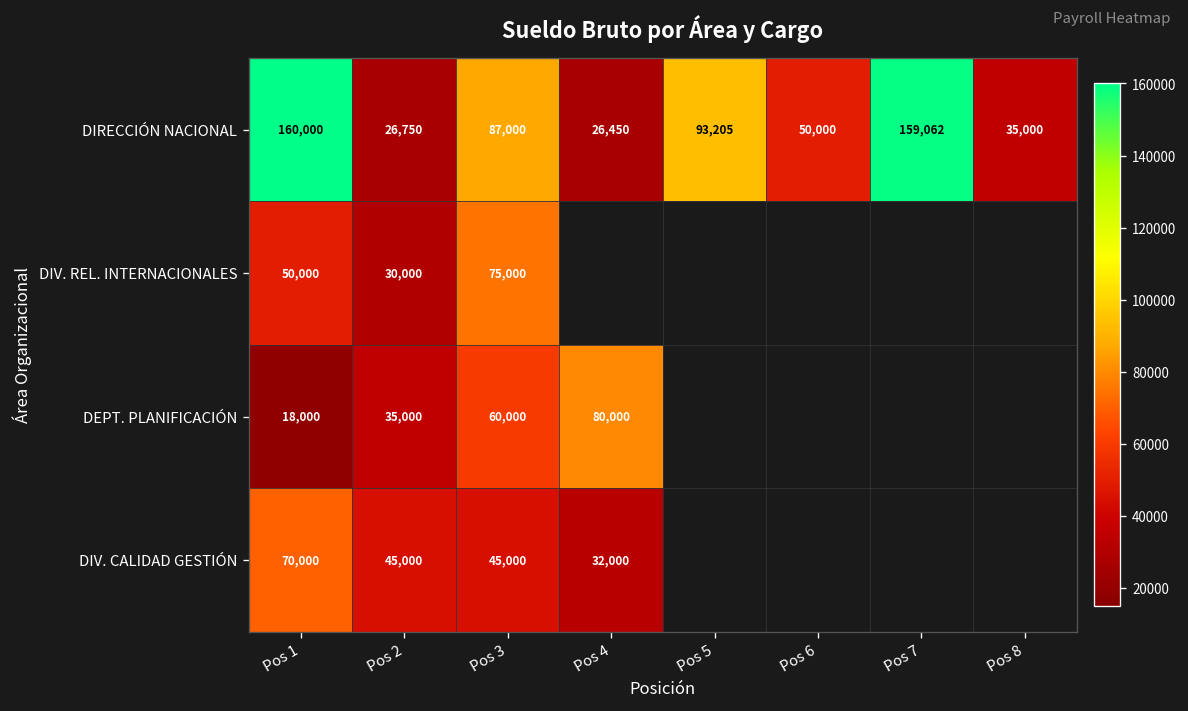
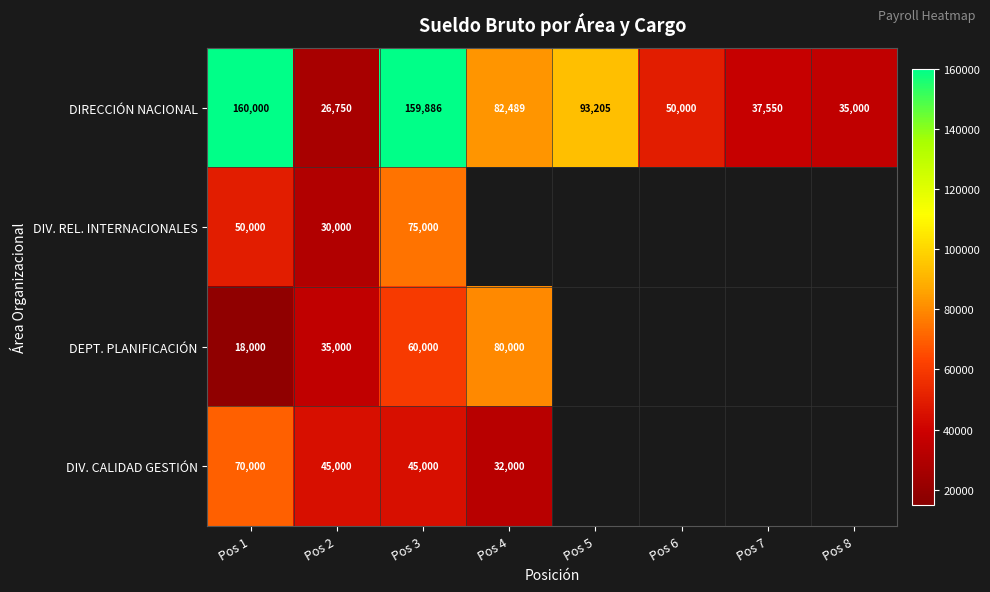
DIRECCIÓN NACIONAL, Pos 3: 87,000 -> 159,886
DIRECCIÓN NACIONAL, Pos 4: 26,450 -> 82,489
DIRECCIÓN NACIONAL, Pos 7: 159,062 -> 37,550
